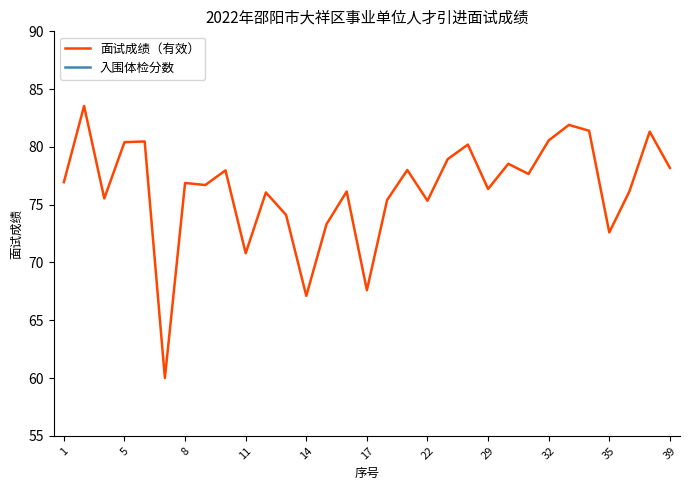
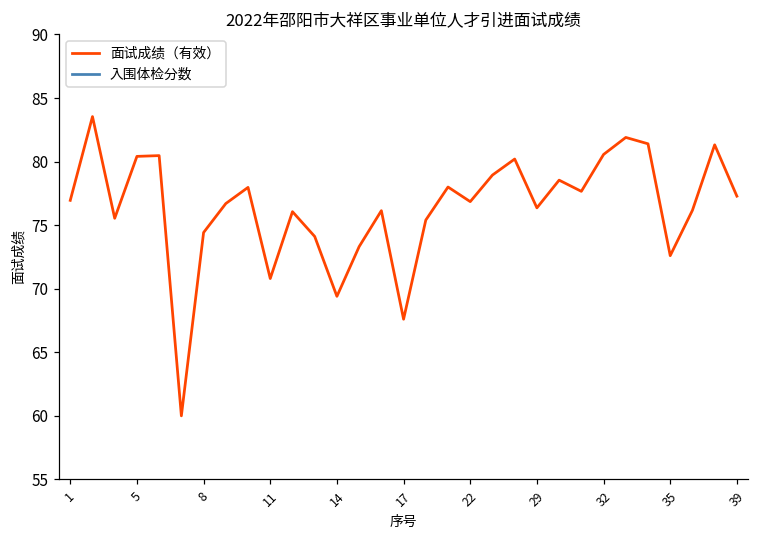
面试成绩（有效）, 8: 76.9 -> 74.4
面试成绩（有效）, 14: 67.1 -> 69.4
面试成绩（有效）, 22: 75.3 -> 76.9
面试成绩（有效）, 39: 78.2 -> 77.3
